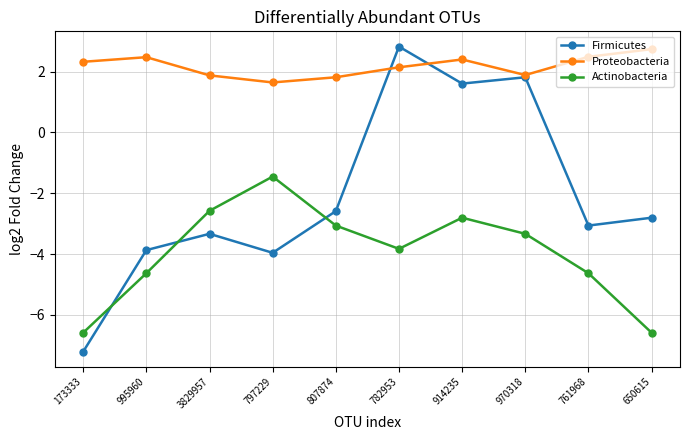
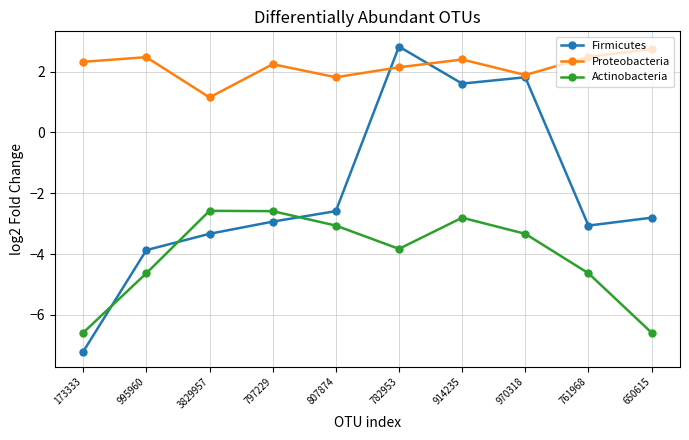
Proteobacteria, 3829957: 1.9 -> 1.1
Firmicutes, 797229: -4.0 -> -2.9
Proteobacteria, 797229: 1.6 -> 2.2
Actinobacteria, 797229: -1.5 -> -2.6
